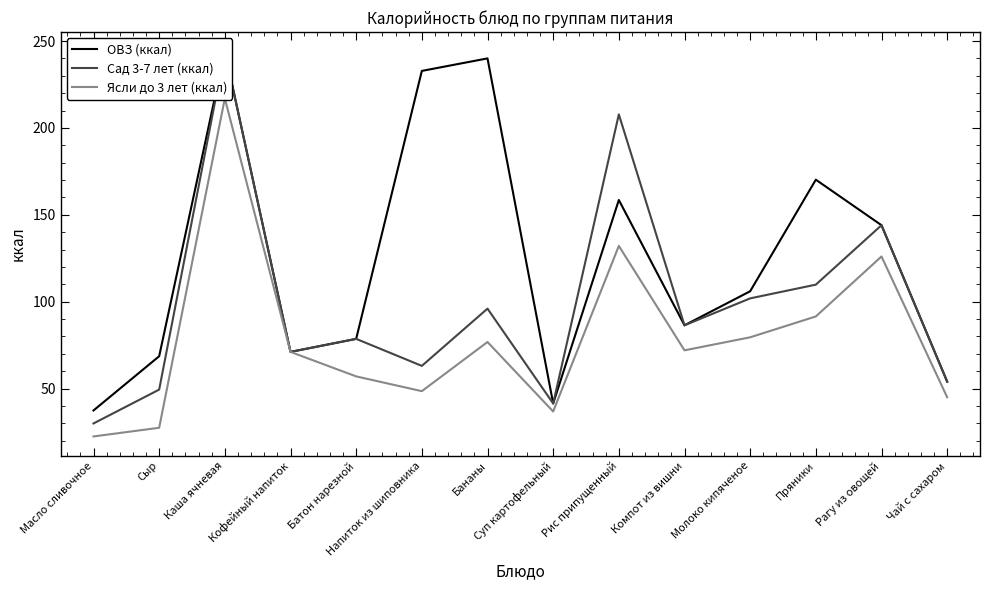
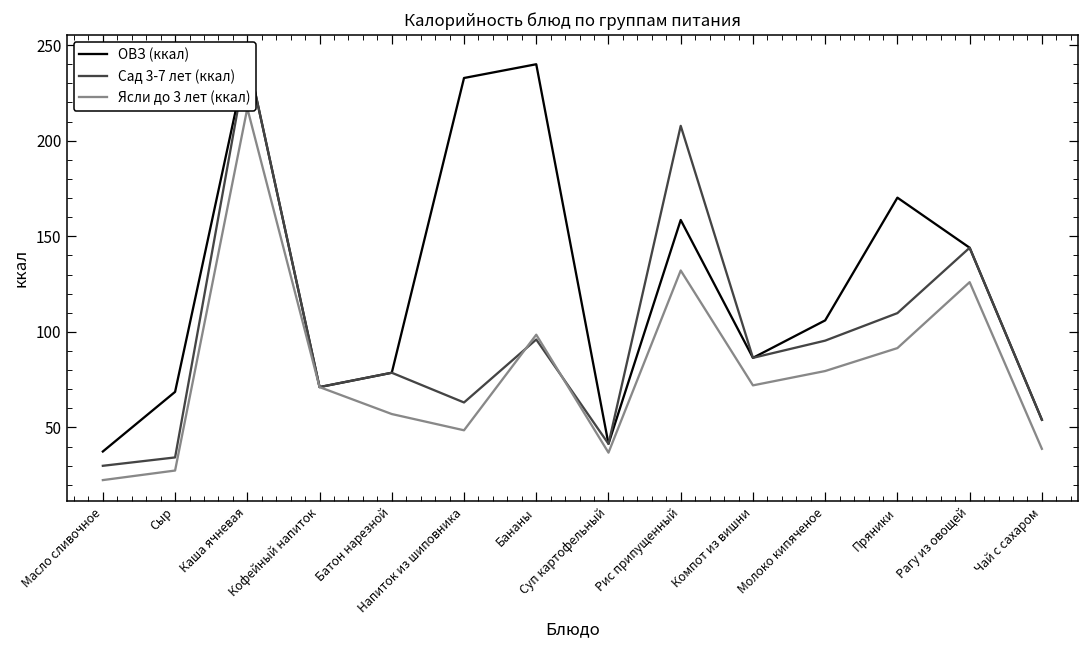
Сад 3-7 лет (ккал), Сыр: 49 -> 34
Ясли до 3 лет (ккал), Бананы: 77 -> 99
Сад 3-7 лет (ккал), Молоко кипяченое: 102 -> 95
Ясли до 3 лет (ккал), Чай с сахаром: 45 -> 39
